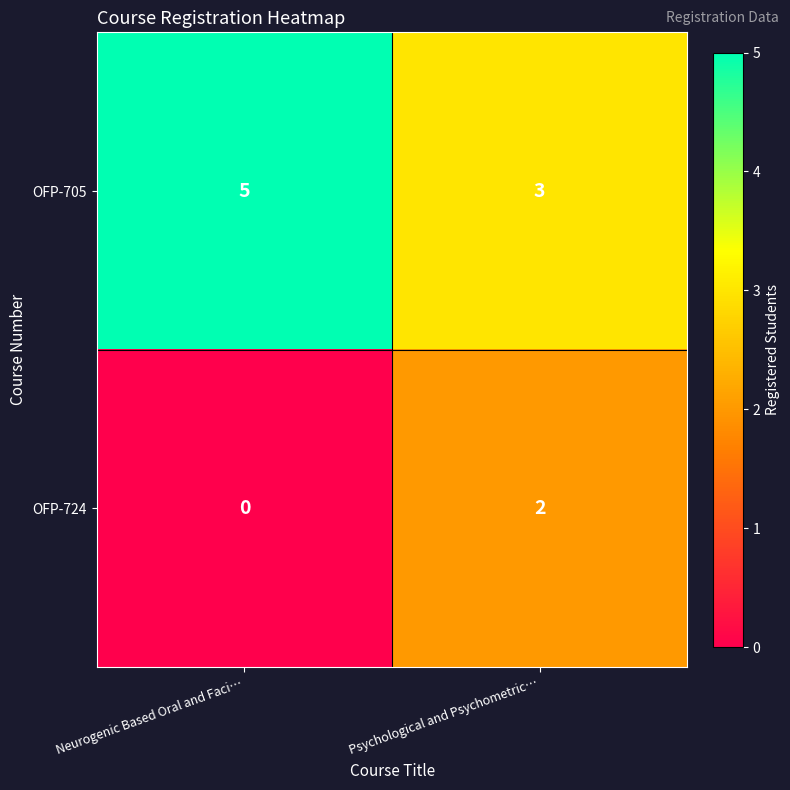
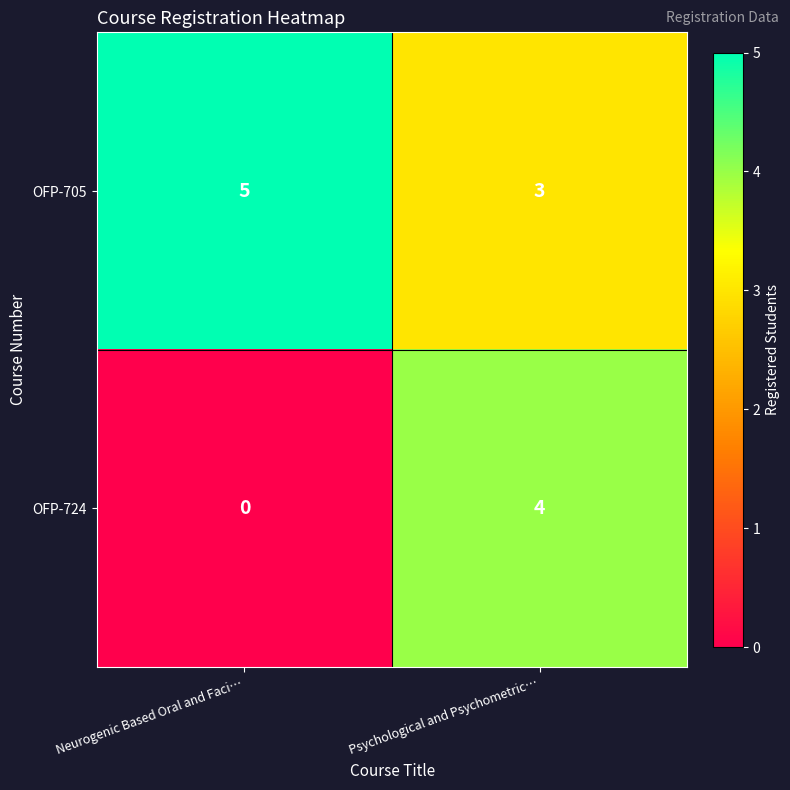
OFP-724, Psychological and Psychometric…: 2 -> 4
